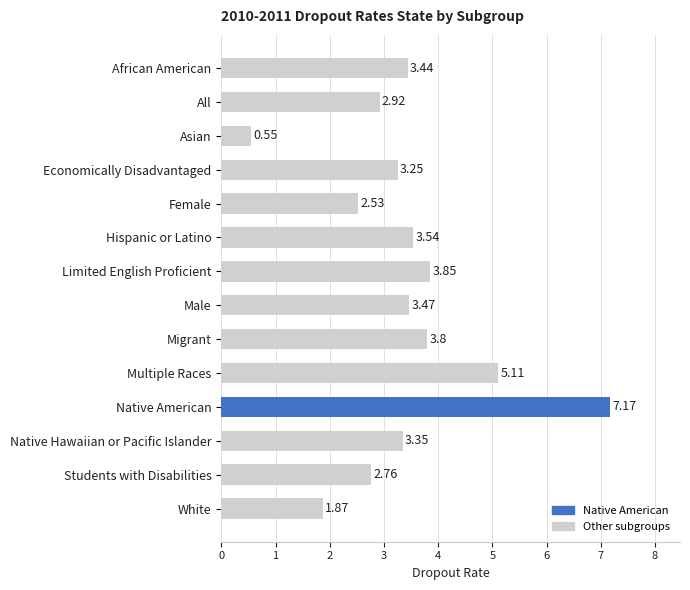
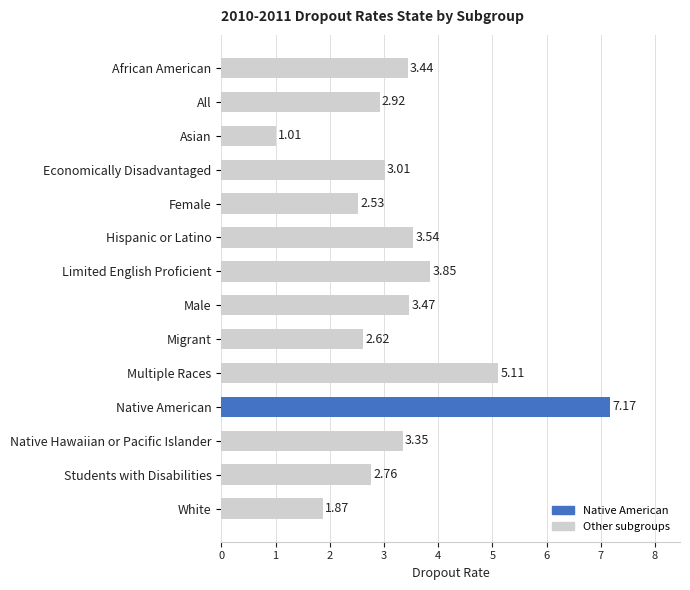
Asian: 0.55 -> 1.01
Economically Disadvantaged: 3.25 -> 3.01
Migrant: 3.8 -> 2.62
